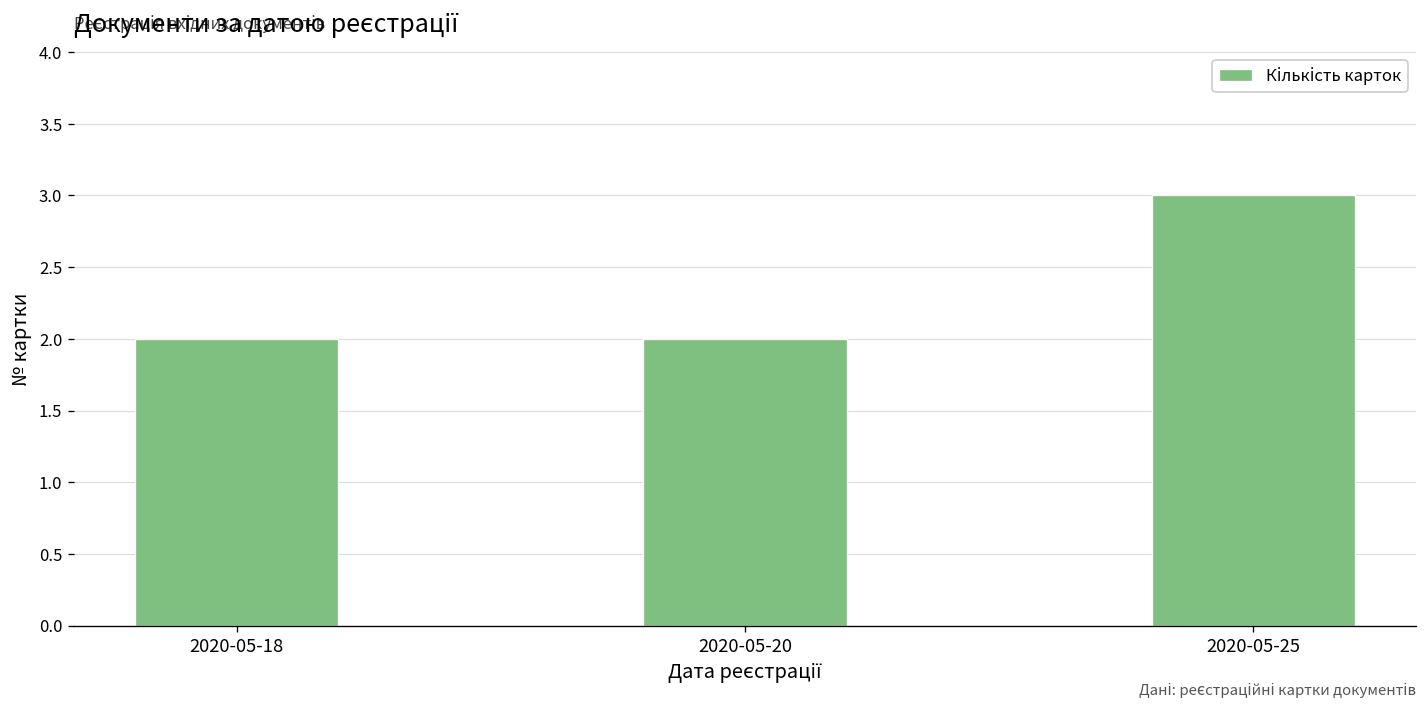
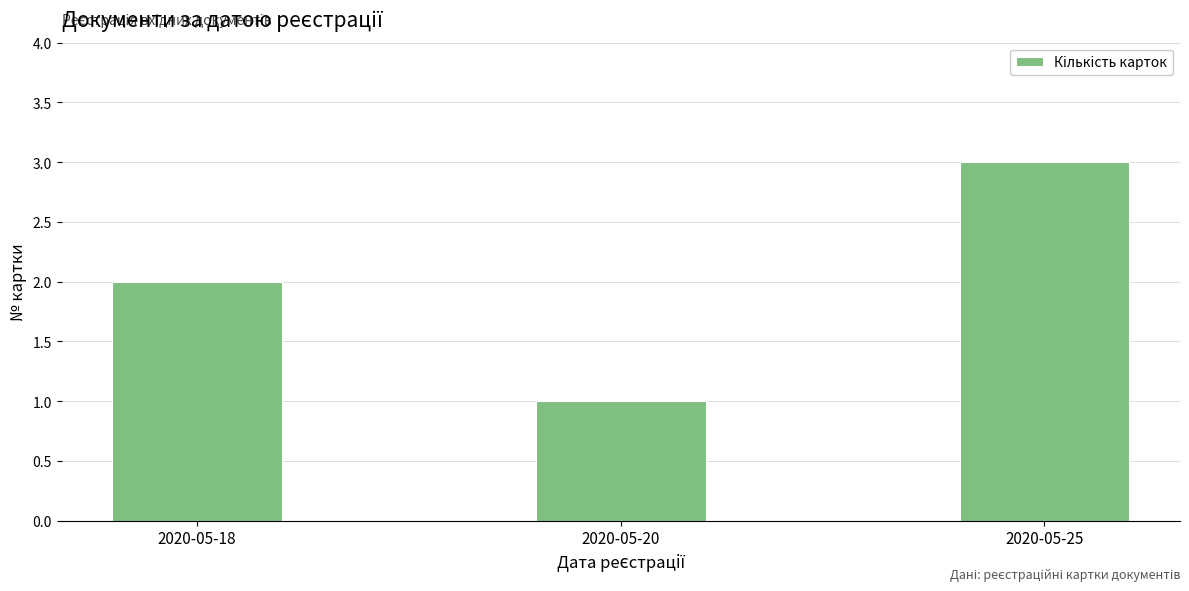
2020-05-20: 2 -> 1
